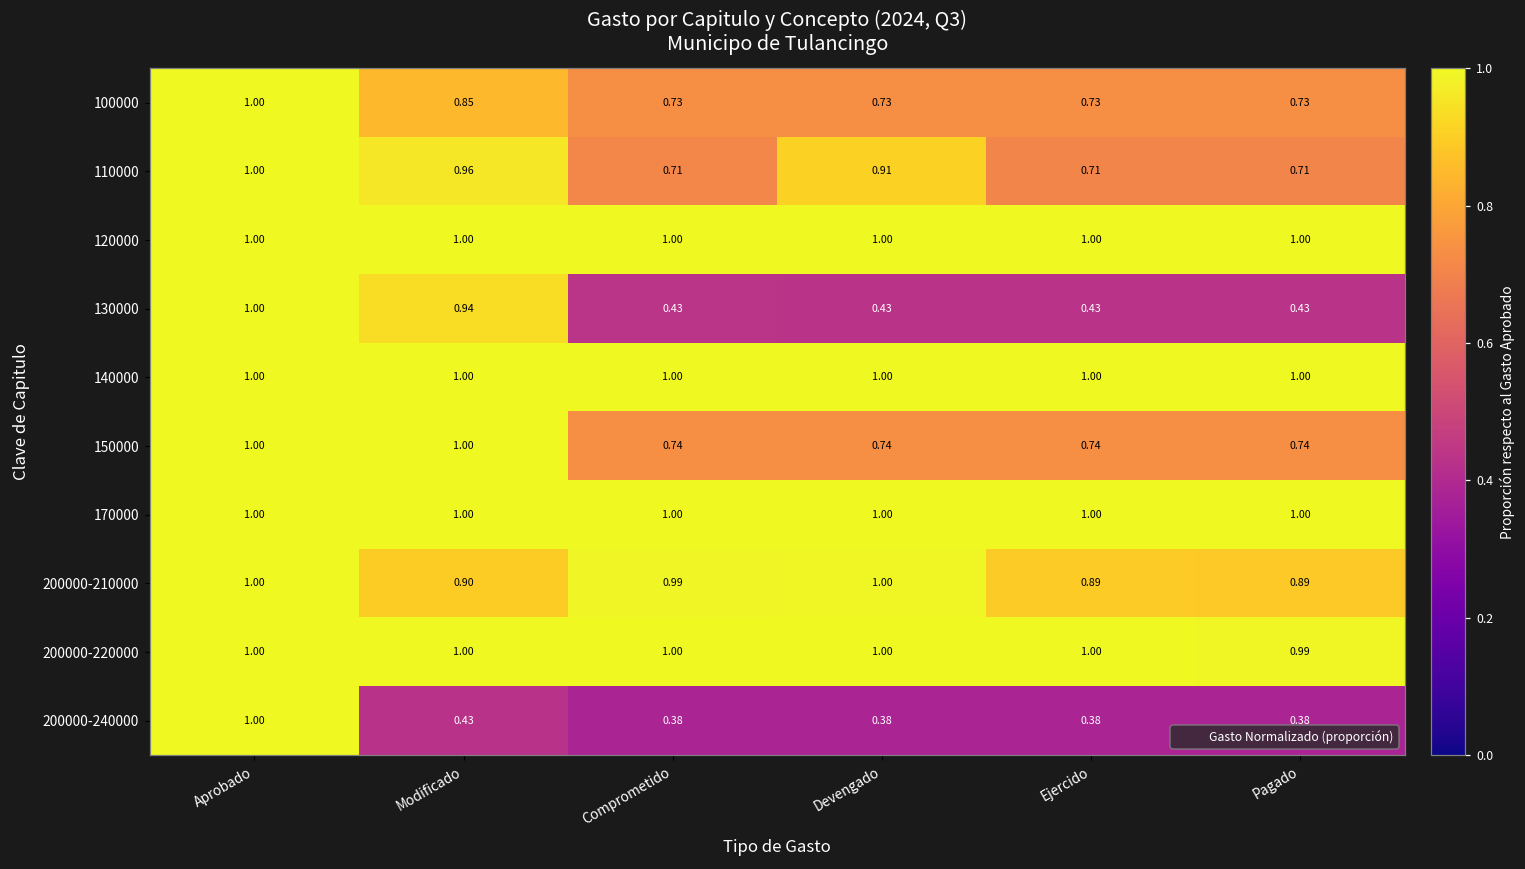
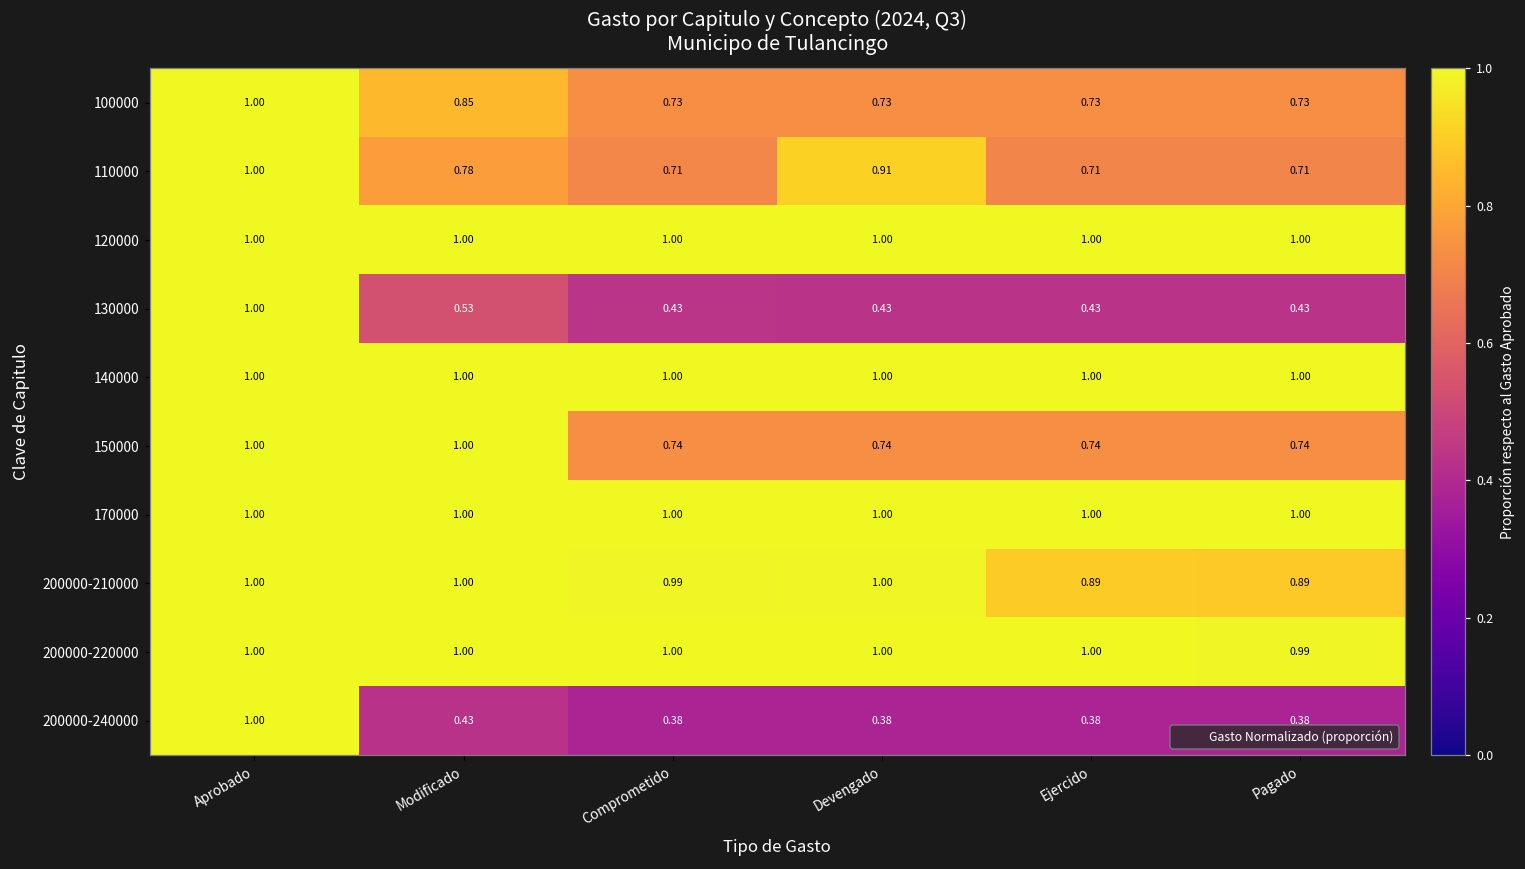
110000, Modificado: 0.96 -> 0.78
130000, Modificado: 0.94 -> 0.53
200000-210000, Modificado: 0.90 -> 1.00
